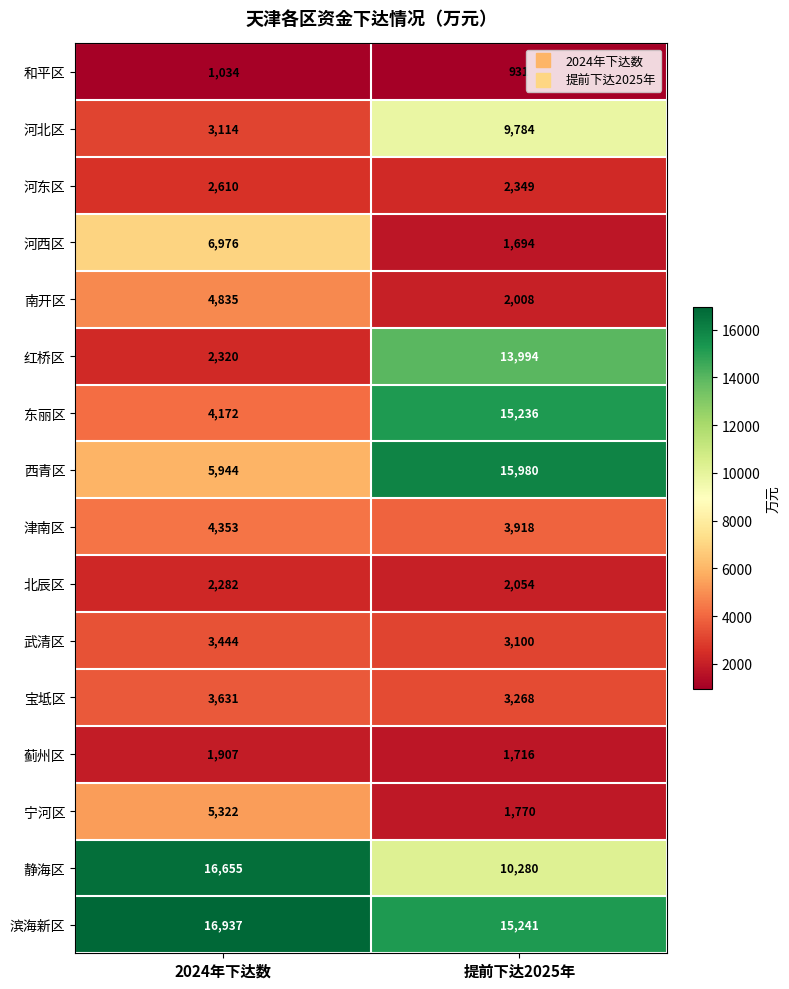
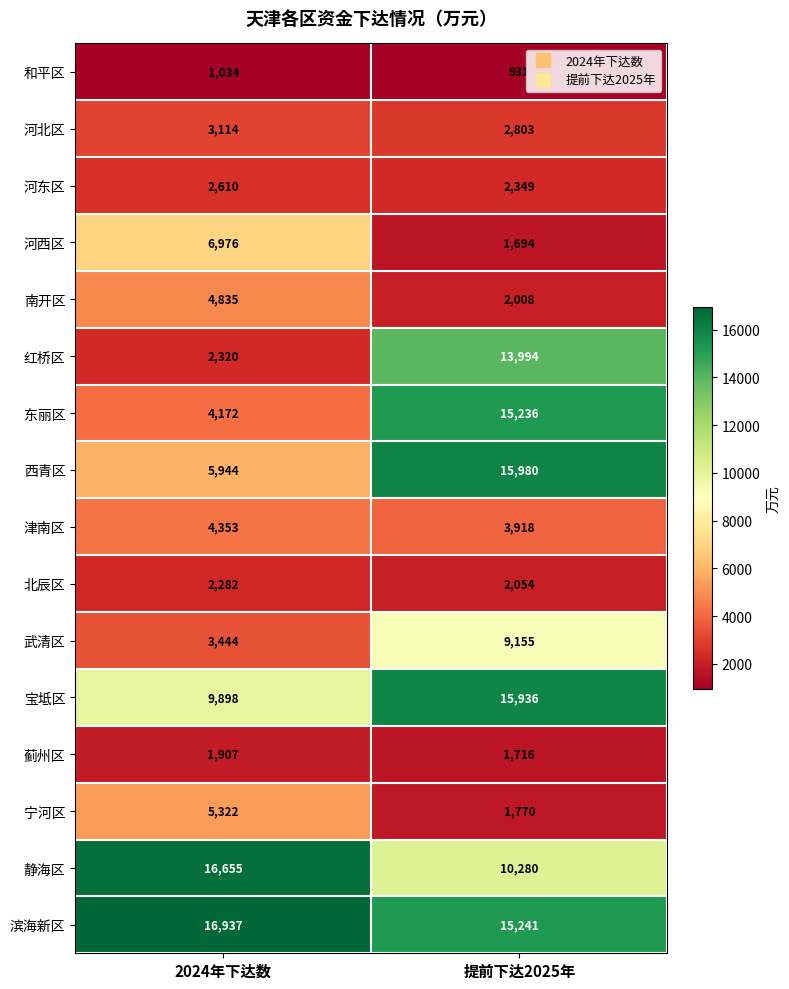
河北区, 提前下达2025年: 9,784 -> 2,803
武清区, 提前下达2025年: 3,100 -> 9,155
宝坻区, 2024年下达数: 3,631 -> 9,898
宝坻区, 提前下达2025年: 3,268 -> 15,936
